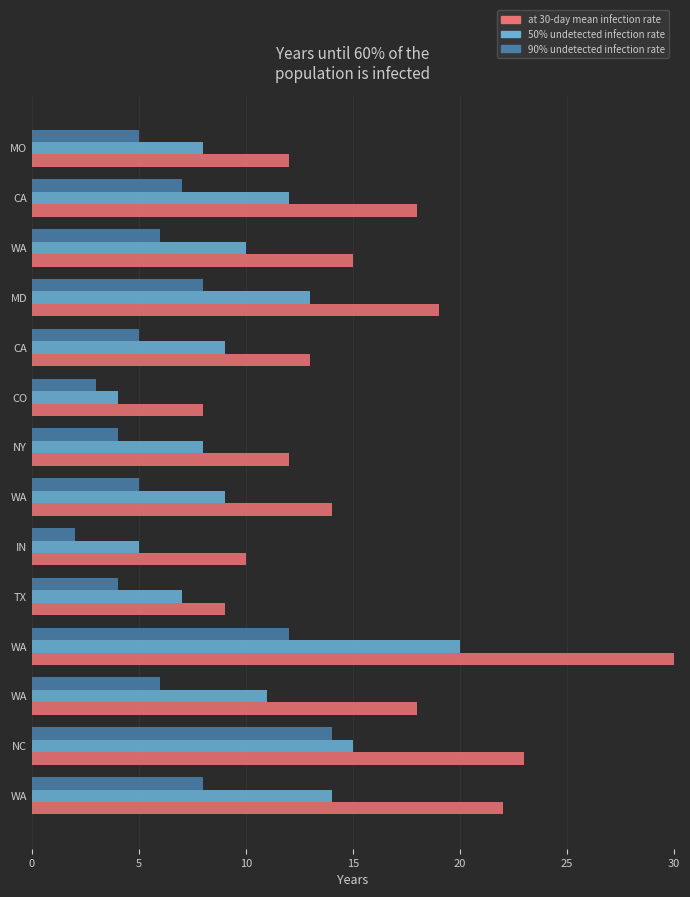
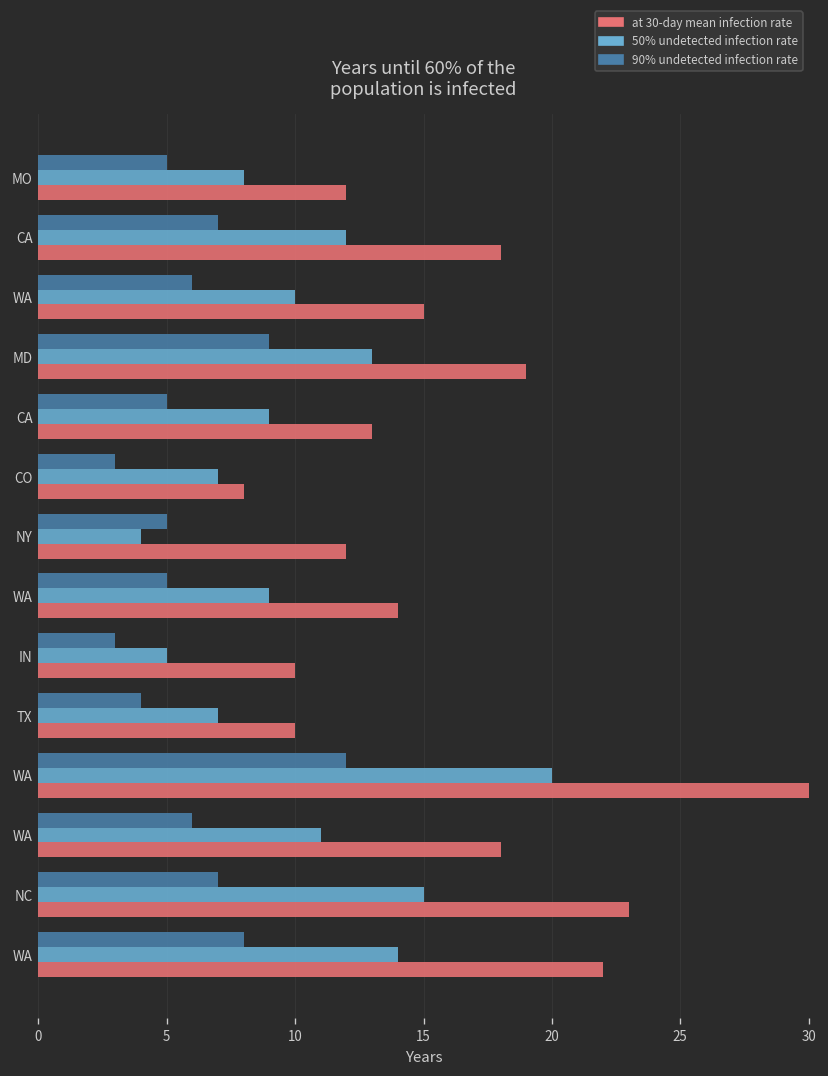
90% undetected infection rate, MD: 8 -> 9
50% undetected infection rate, CO: 4 -> 7
90% undetected infection rate, NY: 4 -> 5
50% undetected infection rate, NY: 8 -> 4
90% undetected infection rate, IN: 2 -> 3
at 30-day mean infection rate, TX: 9 -> 10
90% undetected infection rate, NC: 14 -> 7
